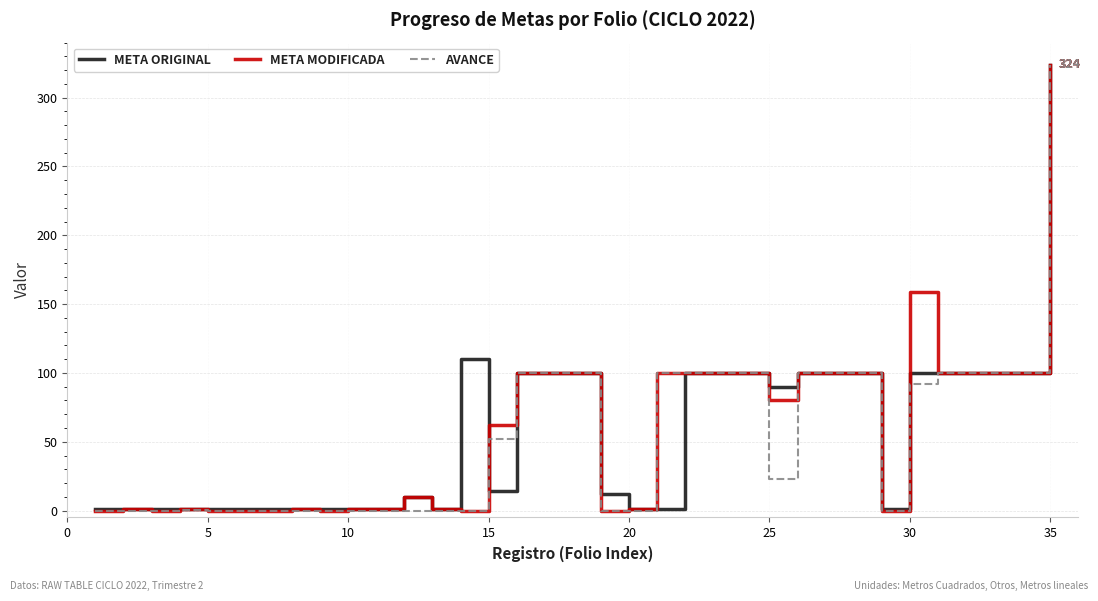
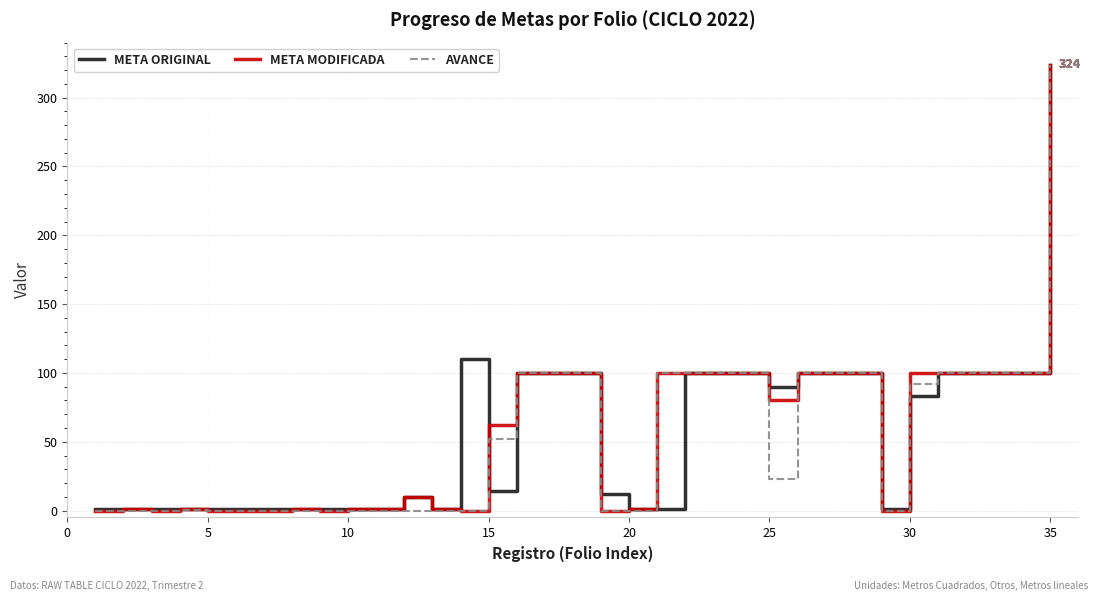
META ORIGINAL, 30: 100 -> 83
META MODIFICADA, 30: 159 -> 100
